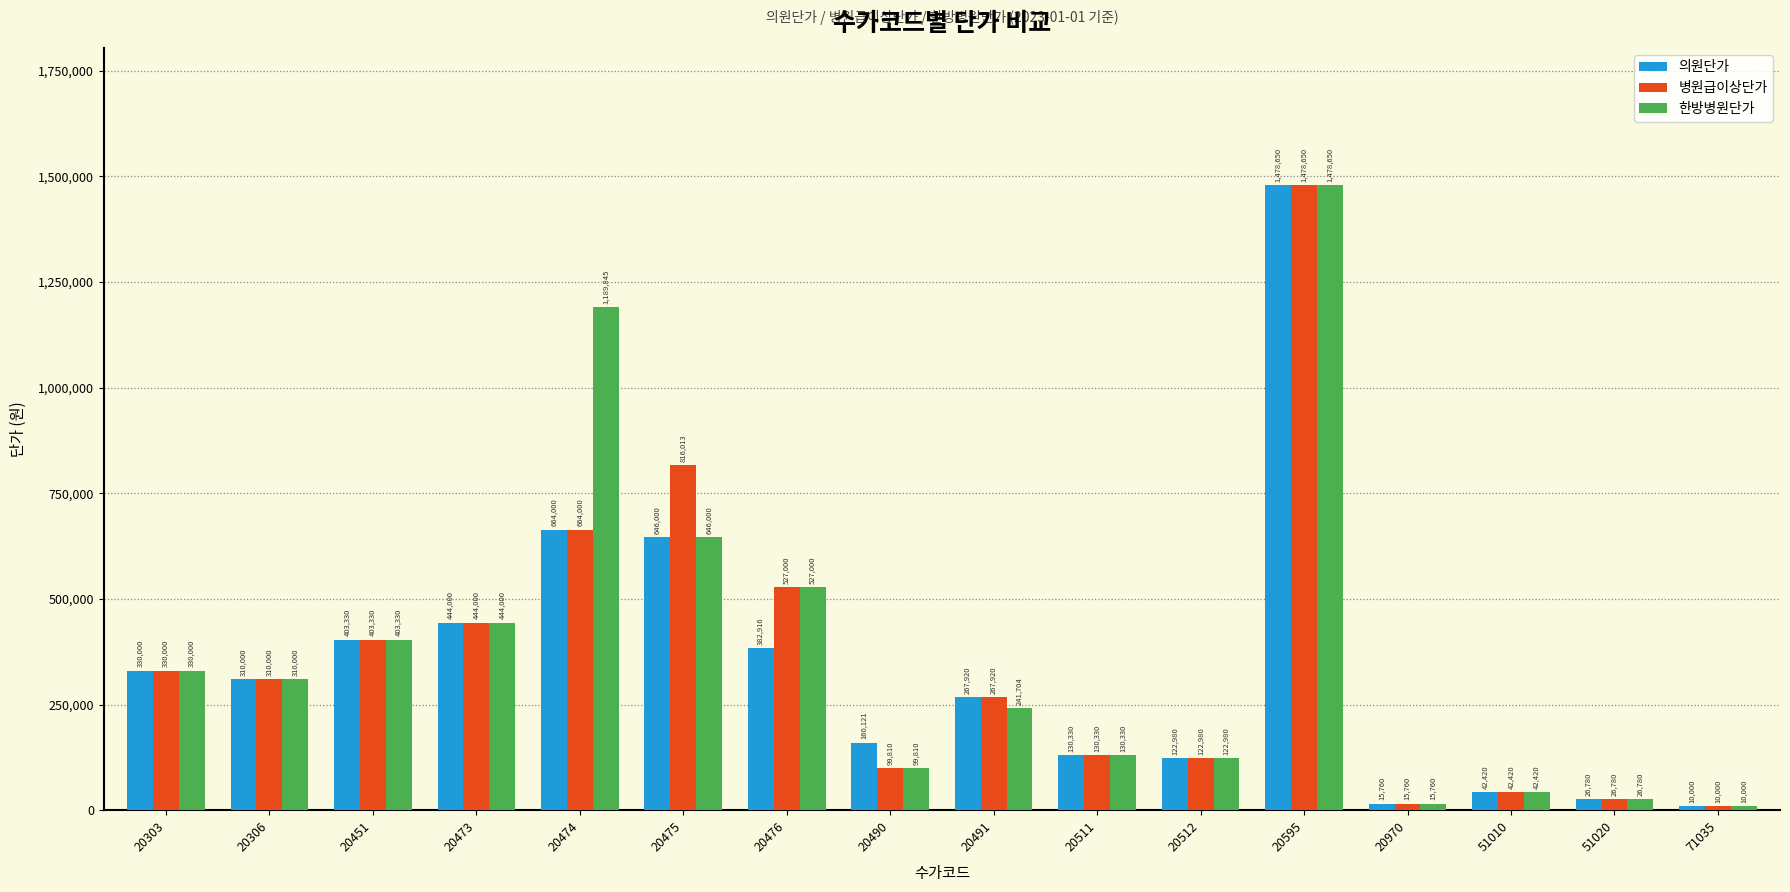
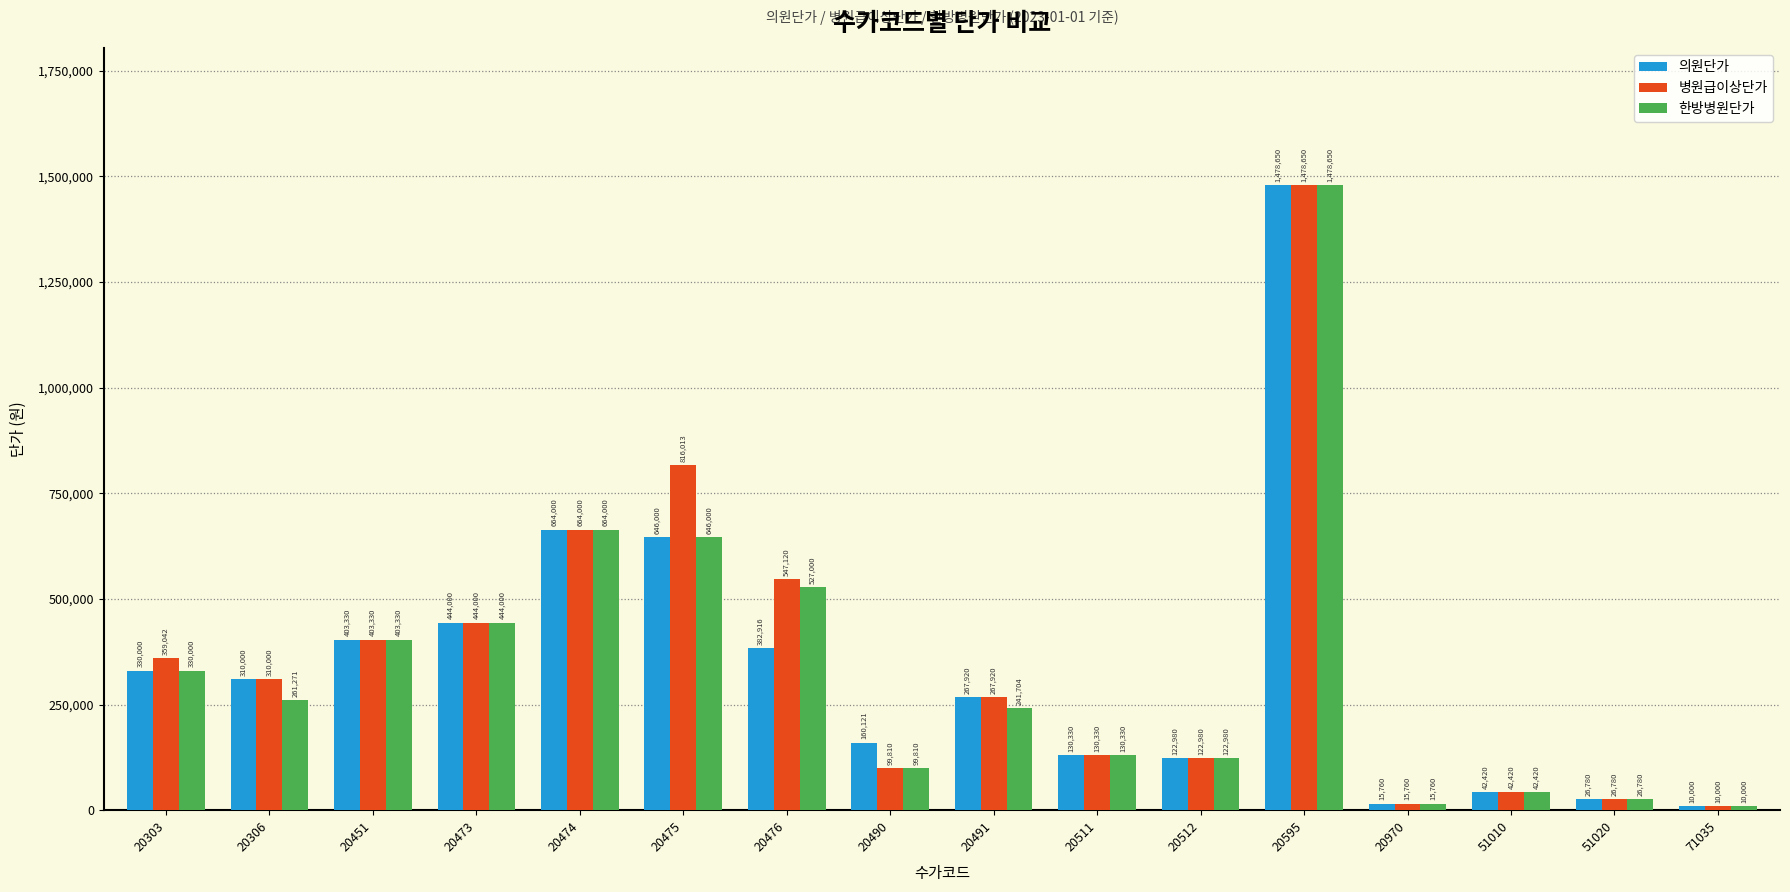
병원급이상단가, 20303: 330,000 -> 359,042
한방병원단가, 20306: 310,000 -> 261,271
한방병원단가, 20474: 1,189,845 -> 664,000
병원급이상단가, 20476: 527,000 -> 547,120
